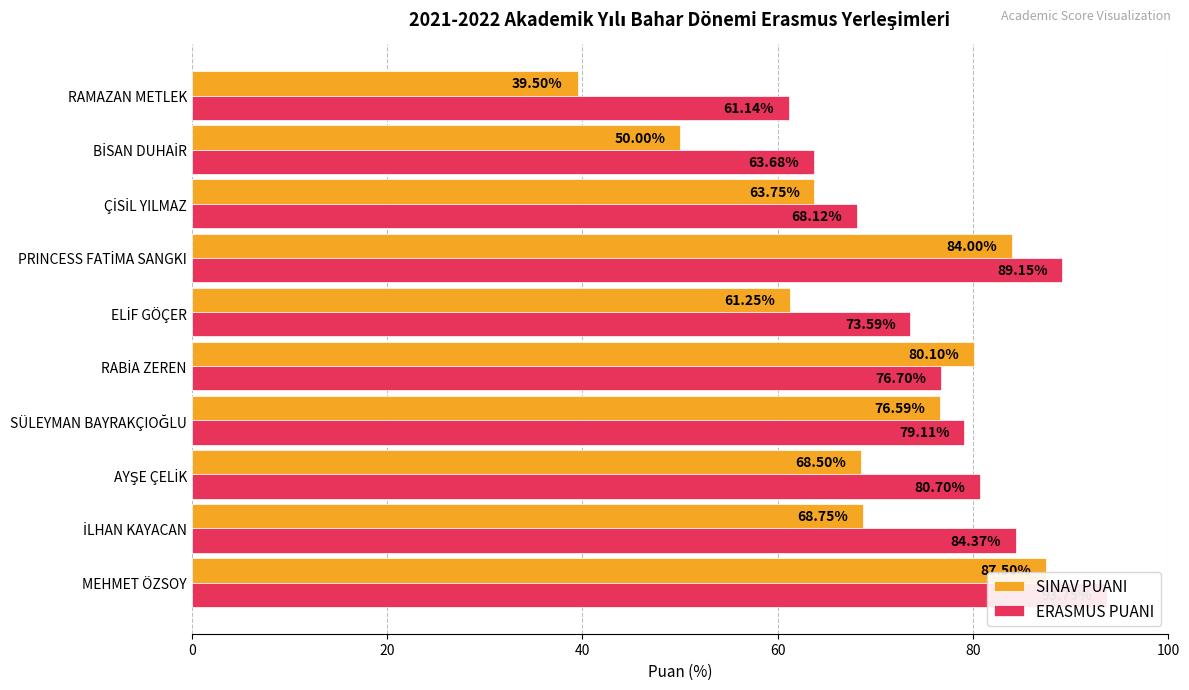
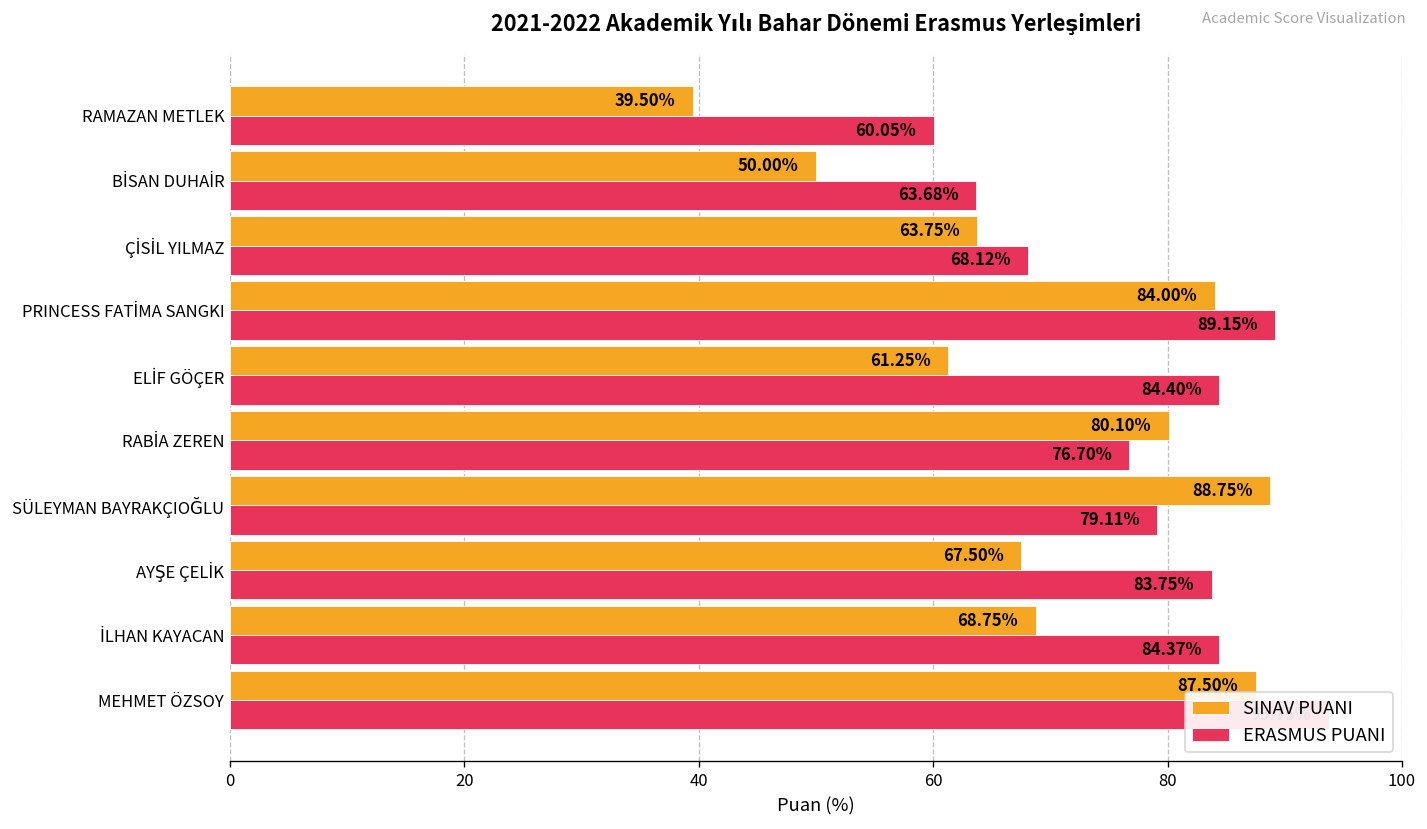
ERASMUS PUANI, RAMAZAN METLEK: 61.14% -> 60.05%
ERASMUS PUANI, ELİF GÖÇER: 73.59% -> 84.40%
SINAV PUANI, SÜLEYMAN BAYRAKÇIOĞLU: 76.59% -> 88.75%
SINAV PUANI, AYŞE ÇELİK: 68.50% -> 67.50%
ERASMUS PUANI, AYŞE ÇELİK: 80.70% -> 83.75%
